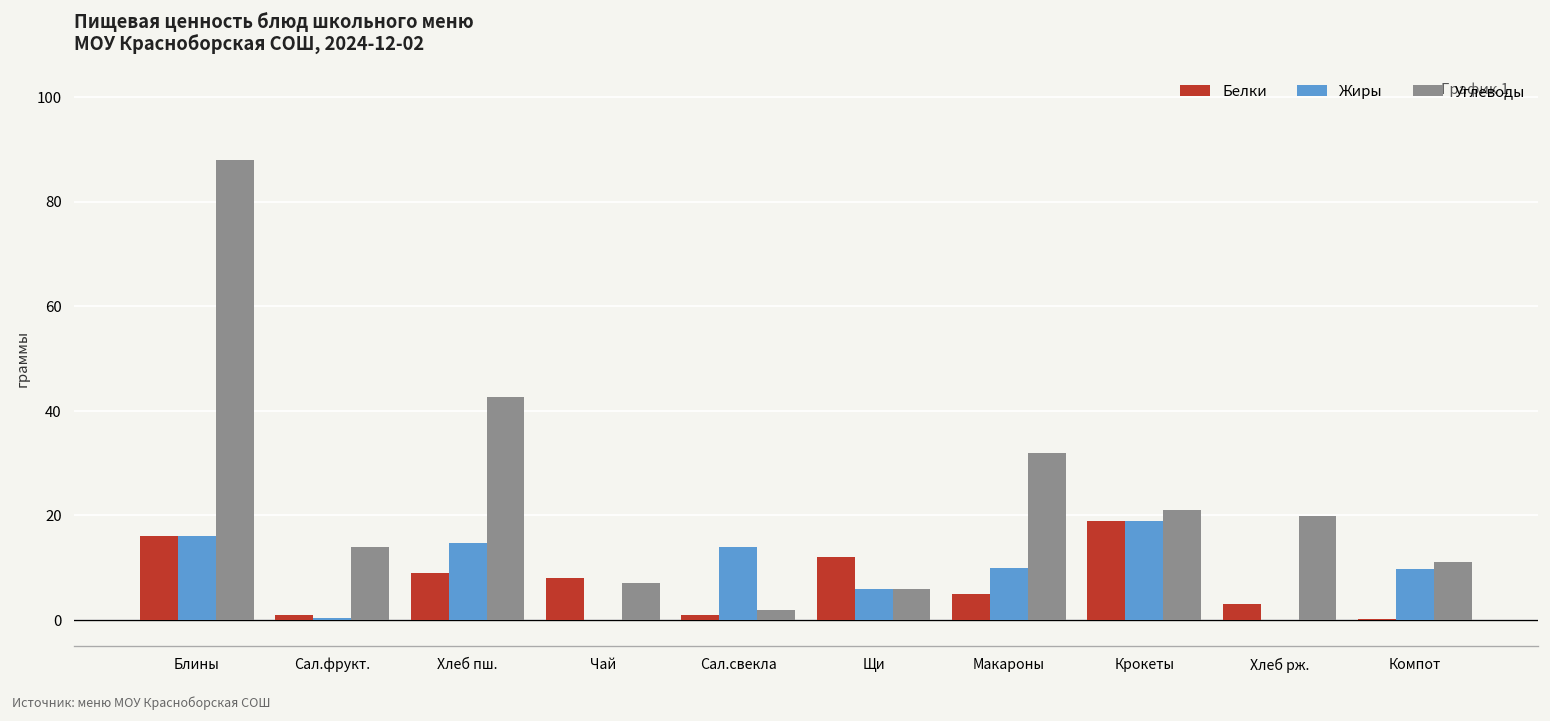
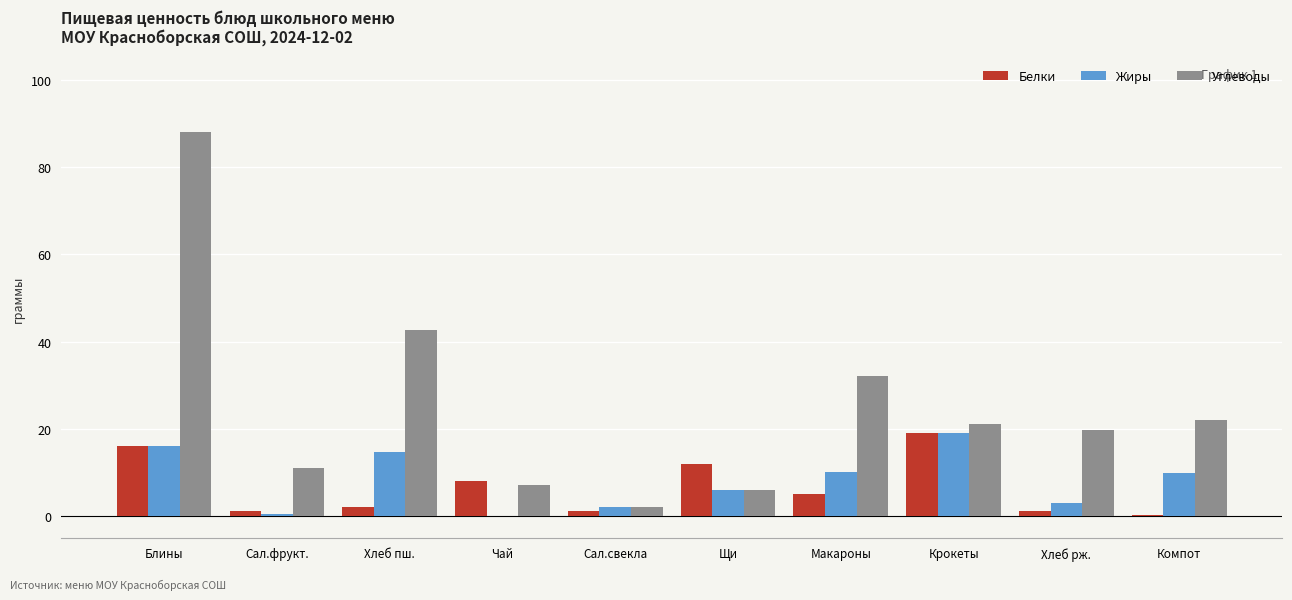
Углеводы, Сал.фрукт.: 14 -> 11
Белки, Хлеб пш.: 9 -> 2
Жиры, Сал.свекла: 14 -> 2
Белки, Хлеб рж.: 3 -> 1
Жиры, Хлеб рж.: 0 -> 3
Углеводы, Компот: 11 -> 22
